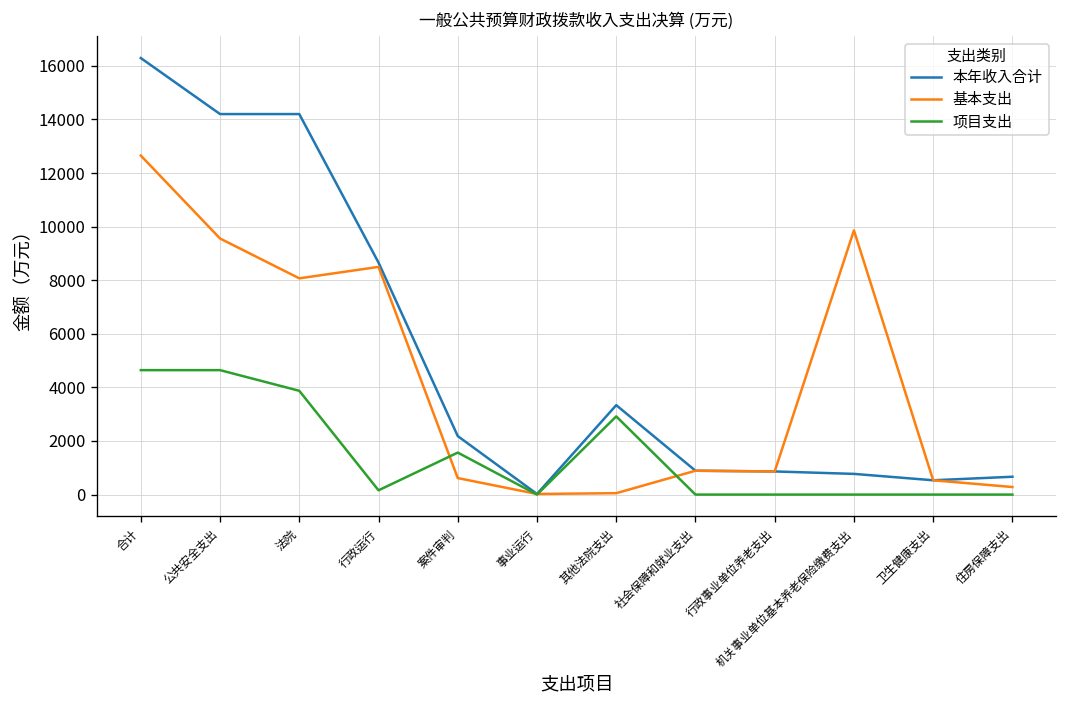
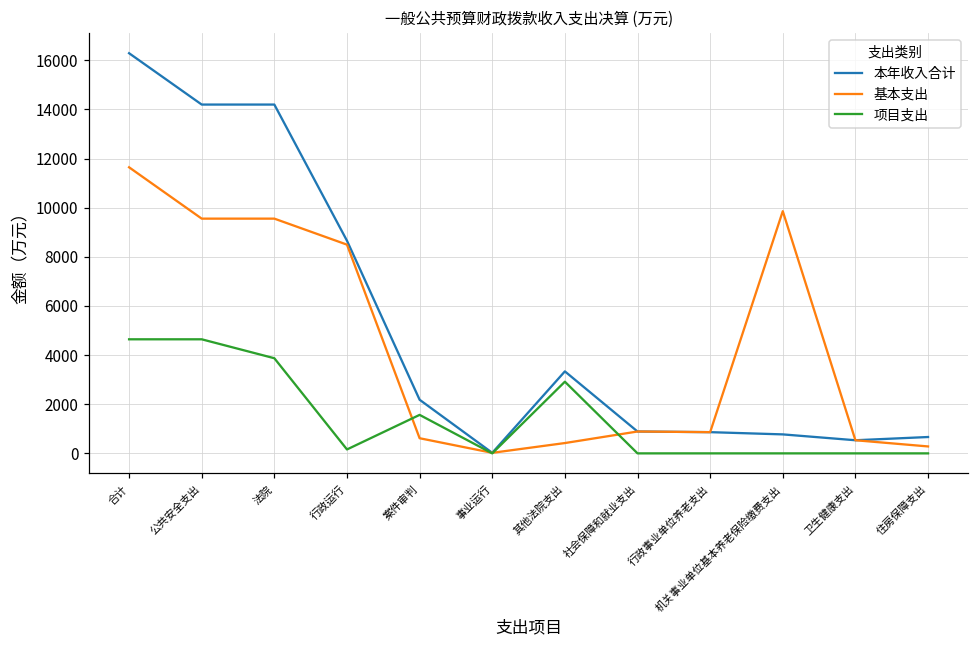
基本支出, 合计: 12700 -> 11600
基本支出, 法院: 8100 -> 9600
基本支出, 其他法院支出: 100 -> 400
